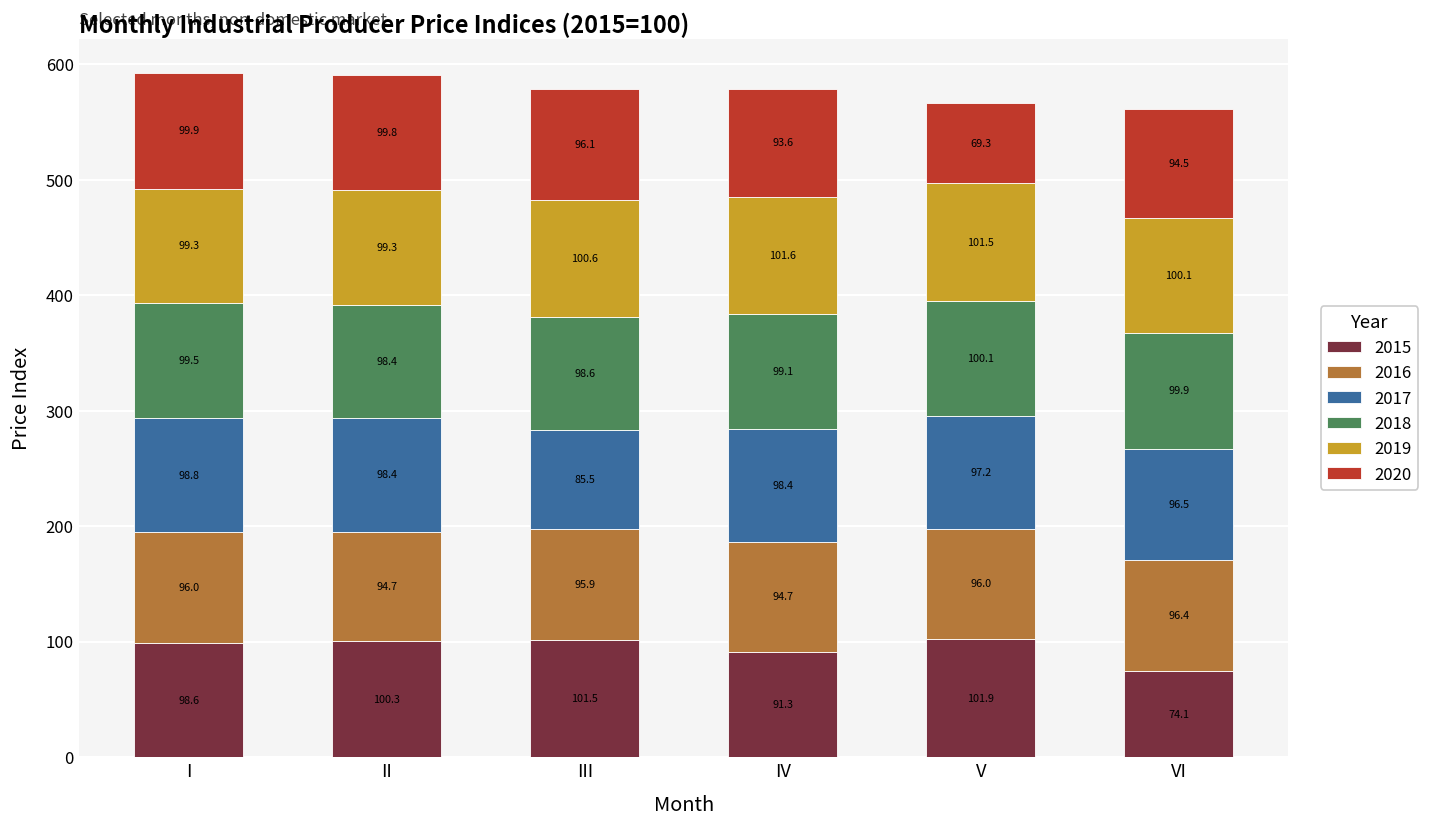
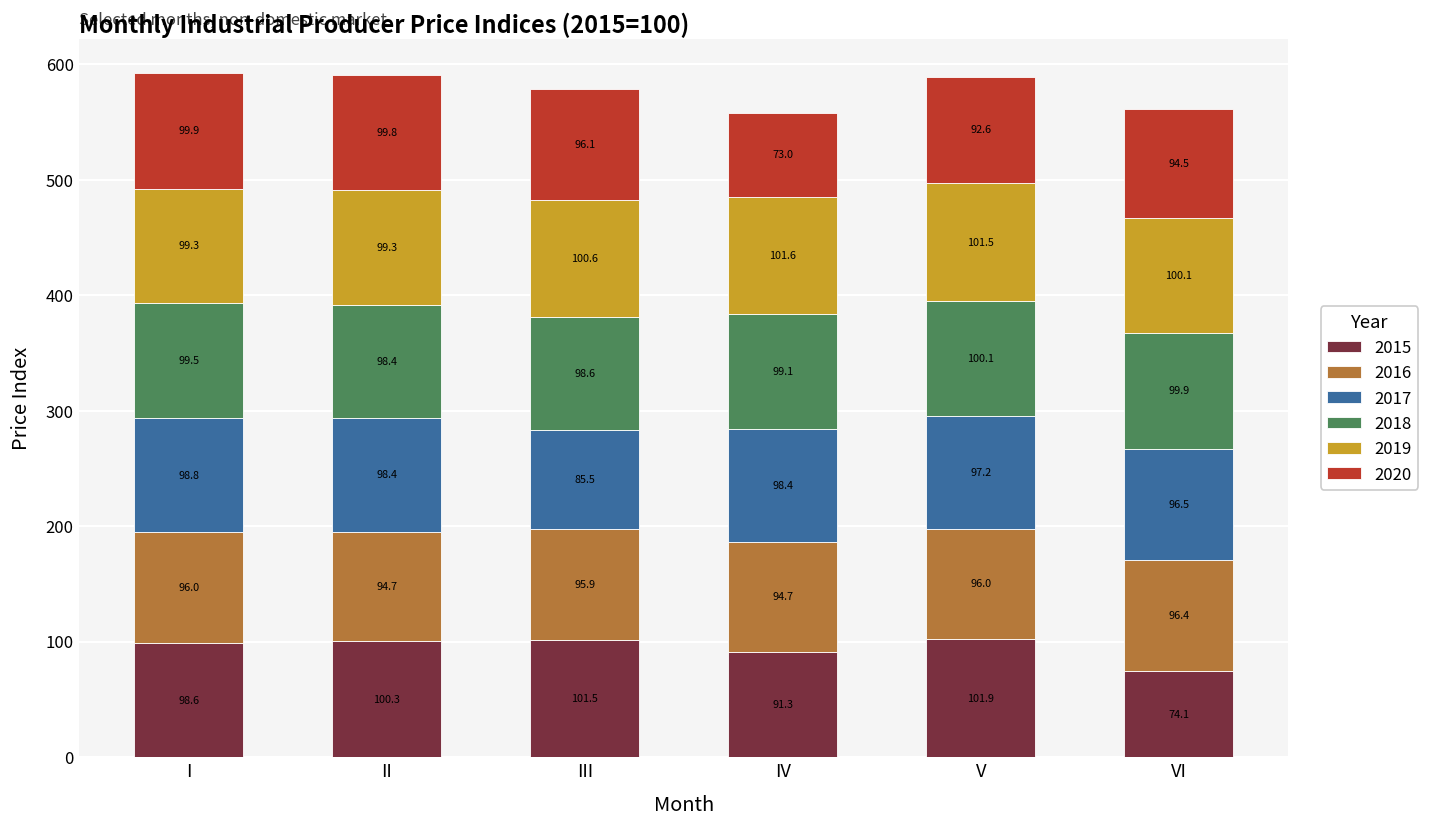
2020, IV: 93.6 -> 73.0
2020, V: 69.3 -> 92.6
